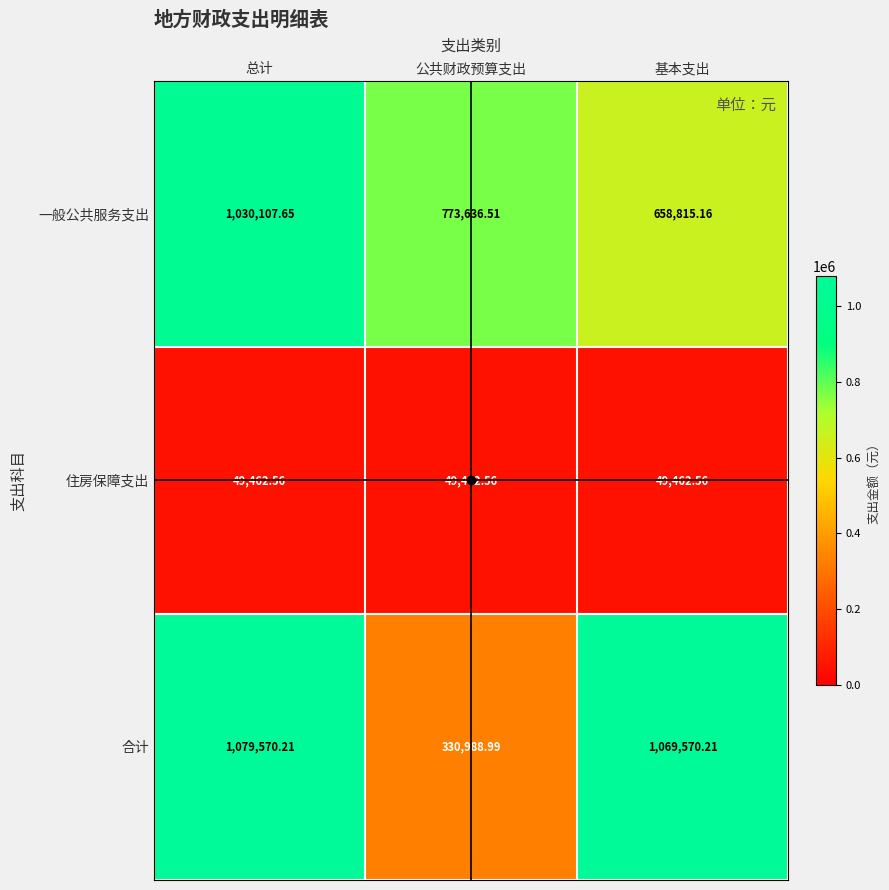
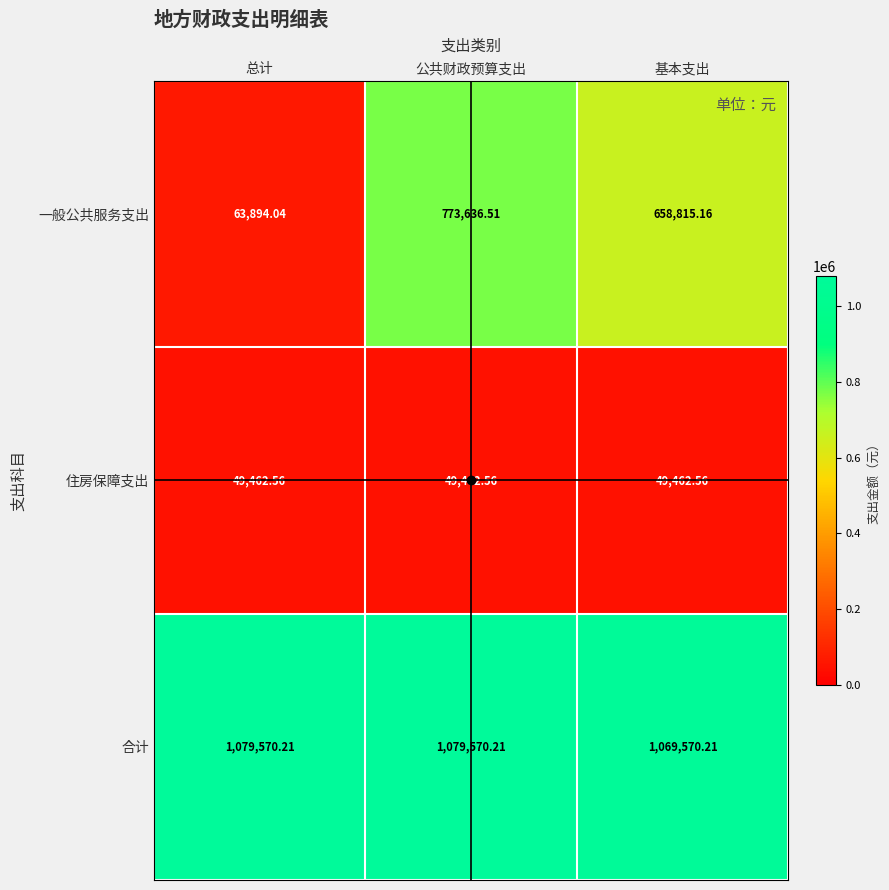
一般公共服务支出, 总计: 1,030,107.65 -> 63,894.04
合计, 公共财政预算支出: 330,988.99 -> 1,079,570.21
